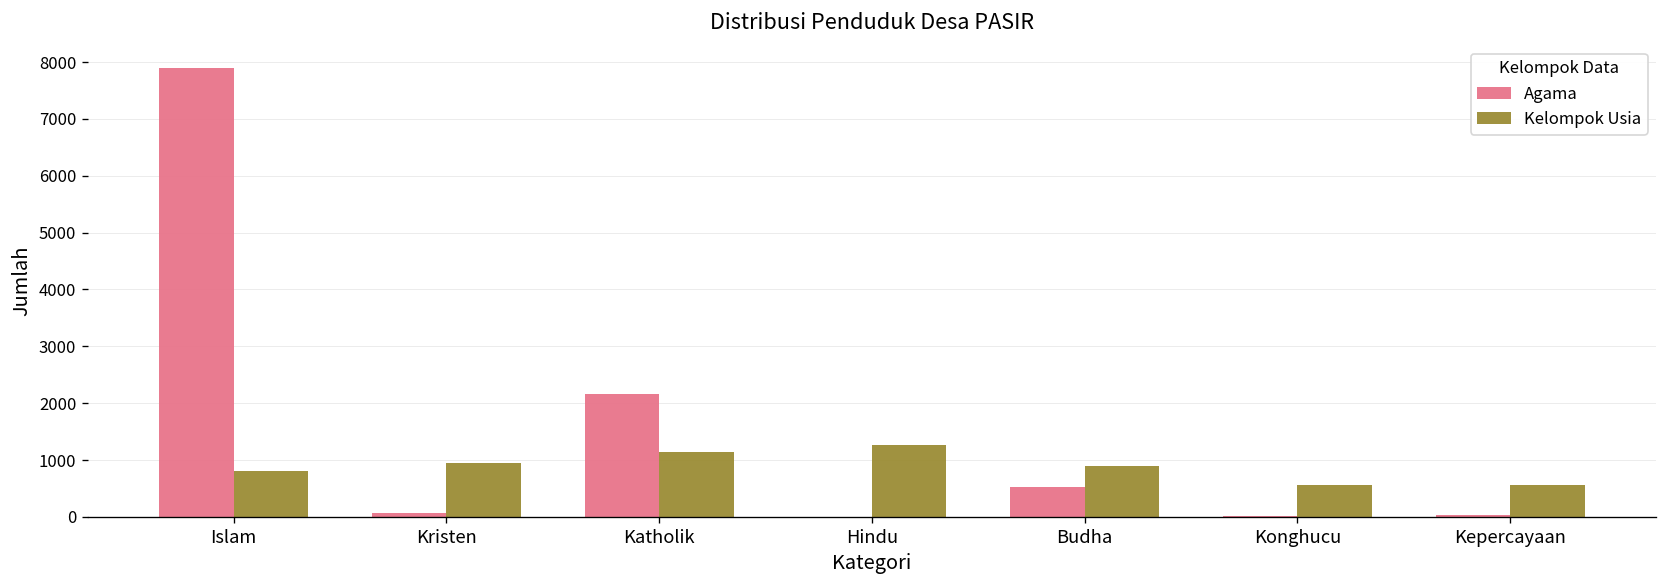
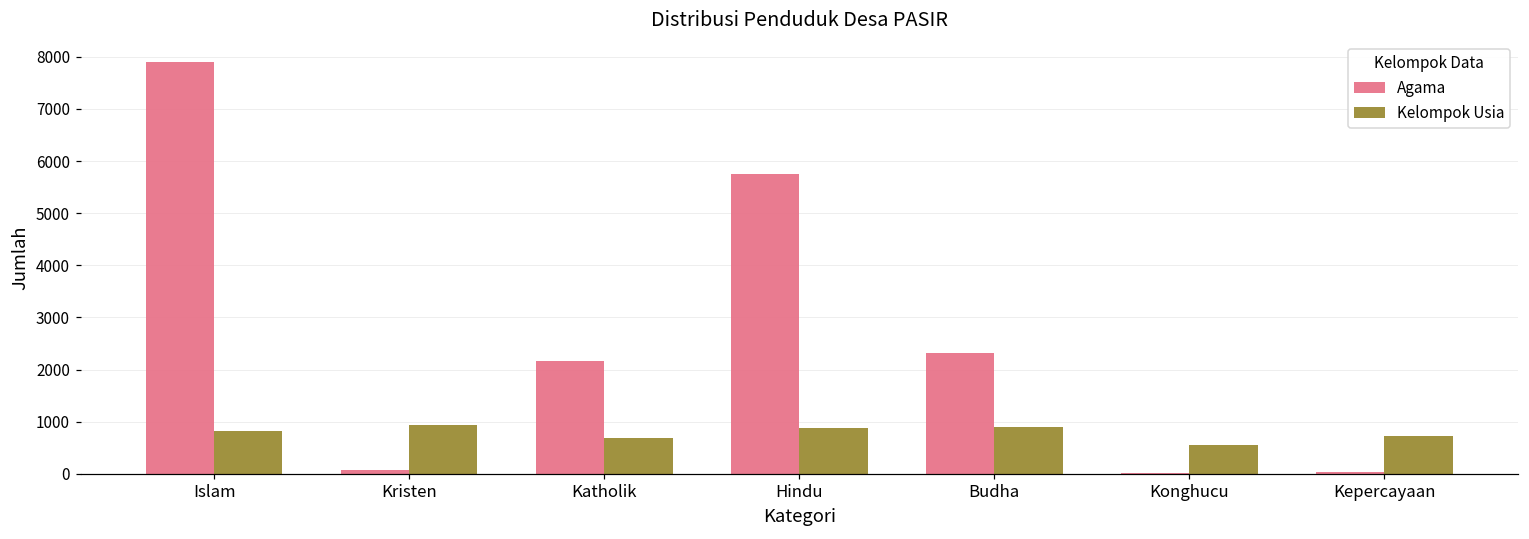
Kelompok Usia, Katholik: 1100 -> 700
Agama, Hindu: 0 -> 5700
Kelompok Usia, Hindu: 1300 -> 900
Agama, Budha: 500 -> 2300
Kelompok Usia, Kepercayaan: 600 -> 700
